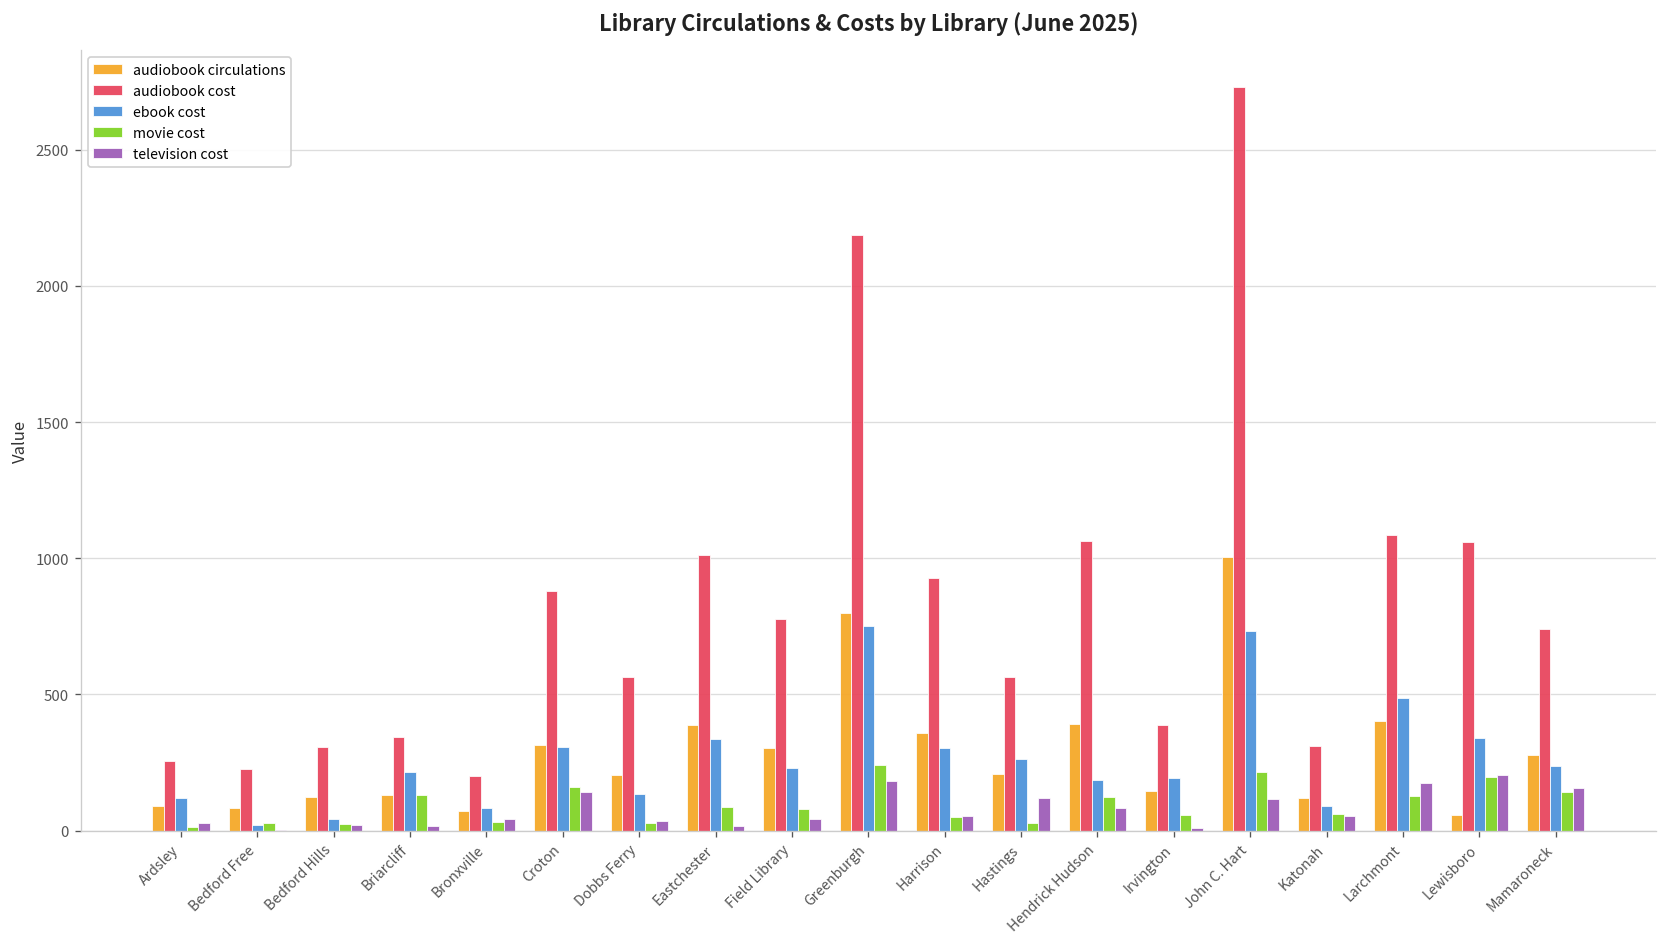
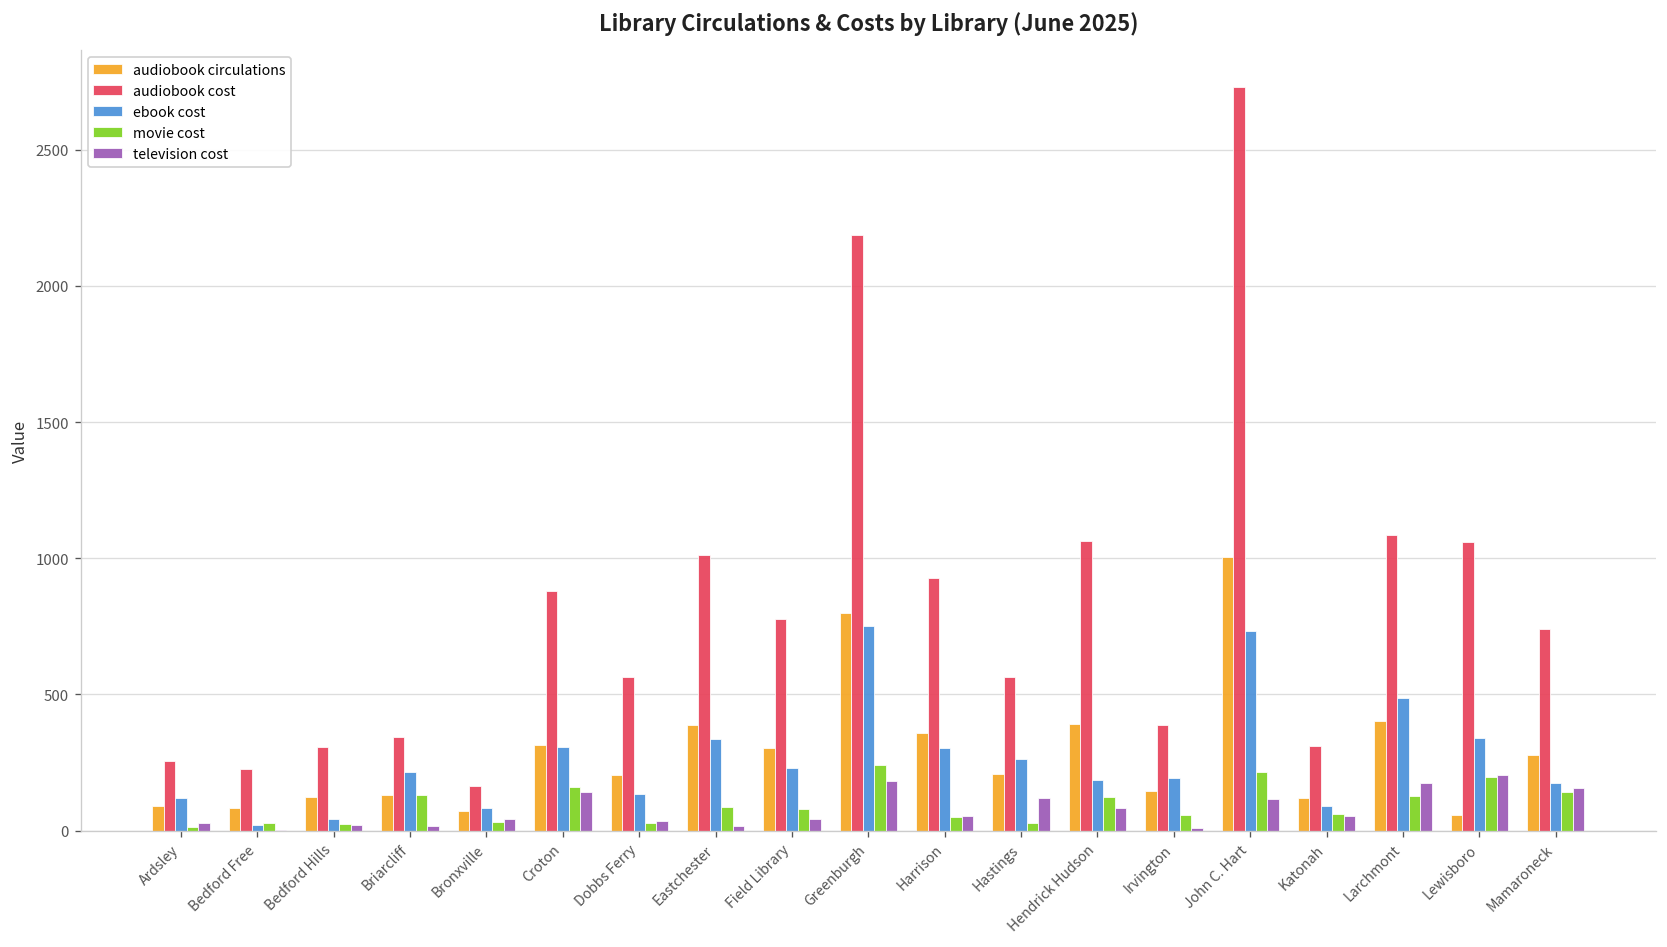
audiobook cost, Bronxville: 200 -> 170
ebook cost, Mamaroneck: 240 -> 170
